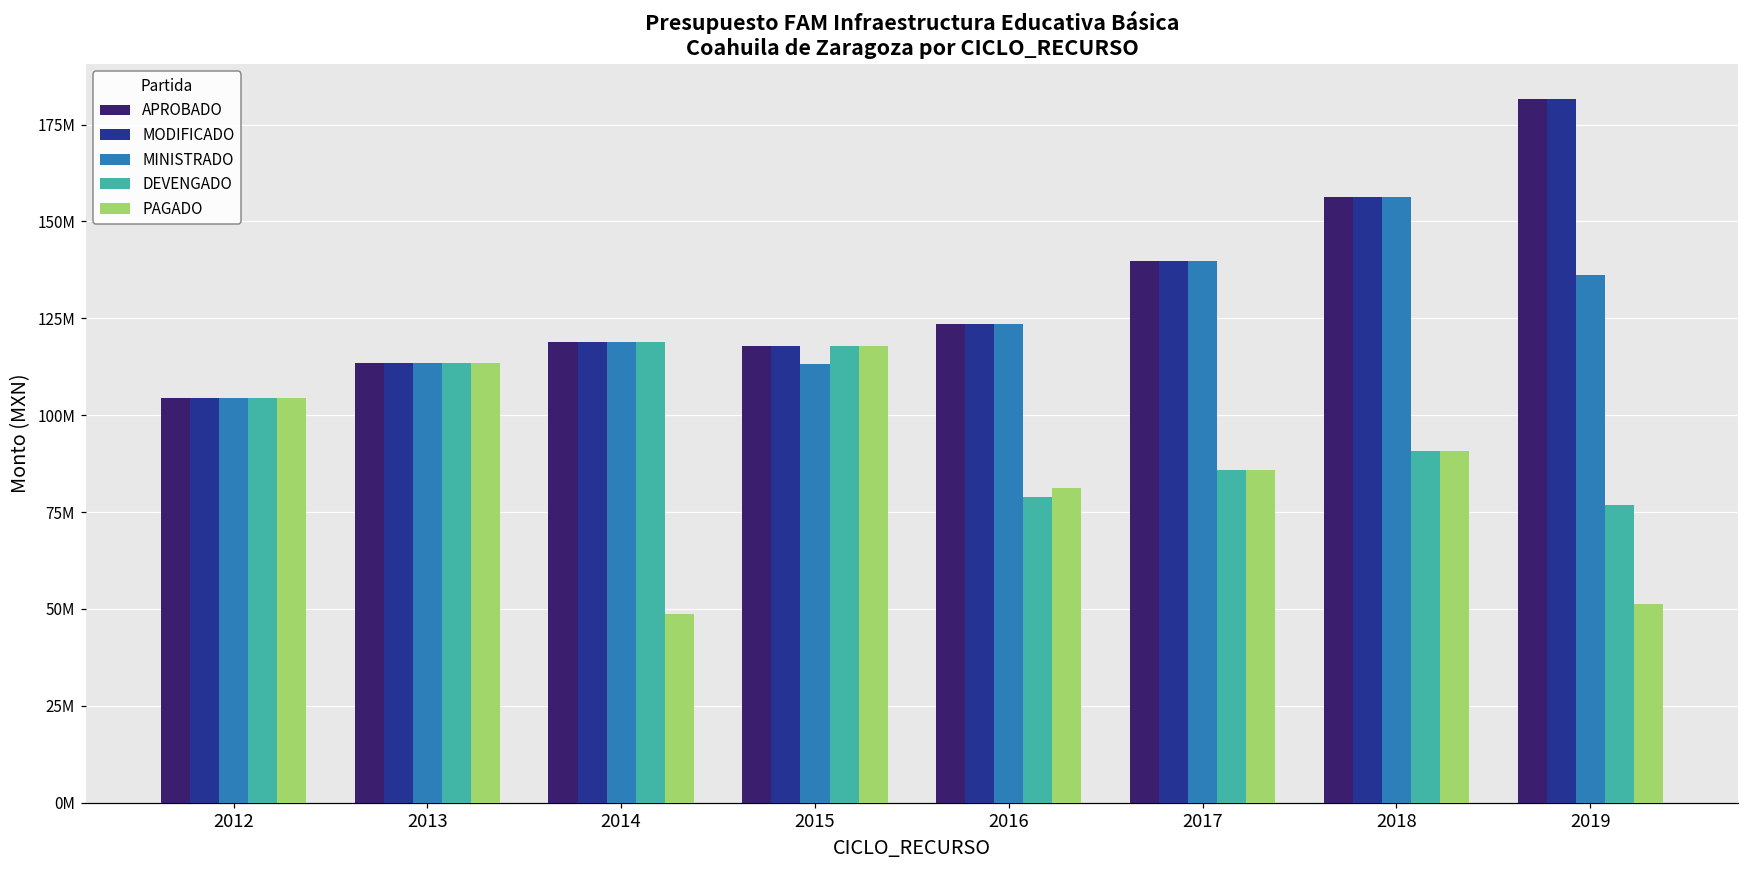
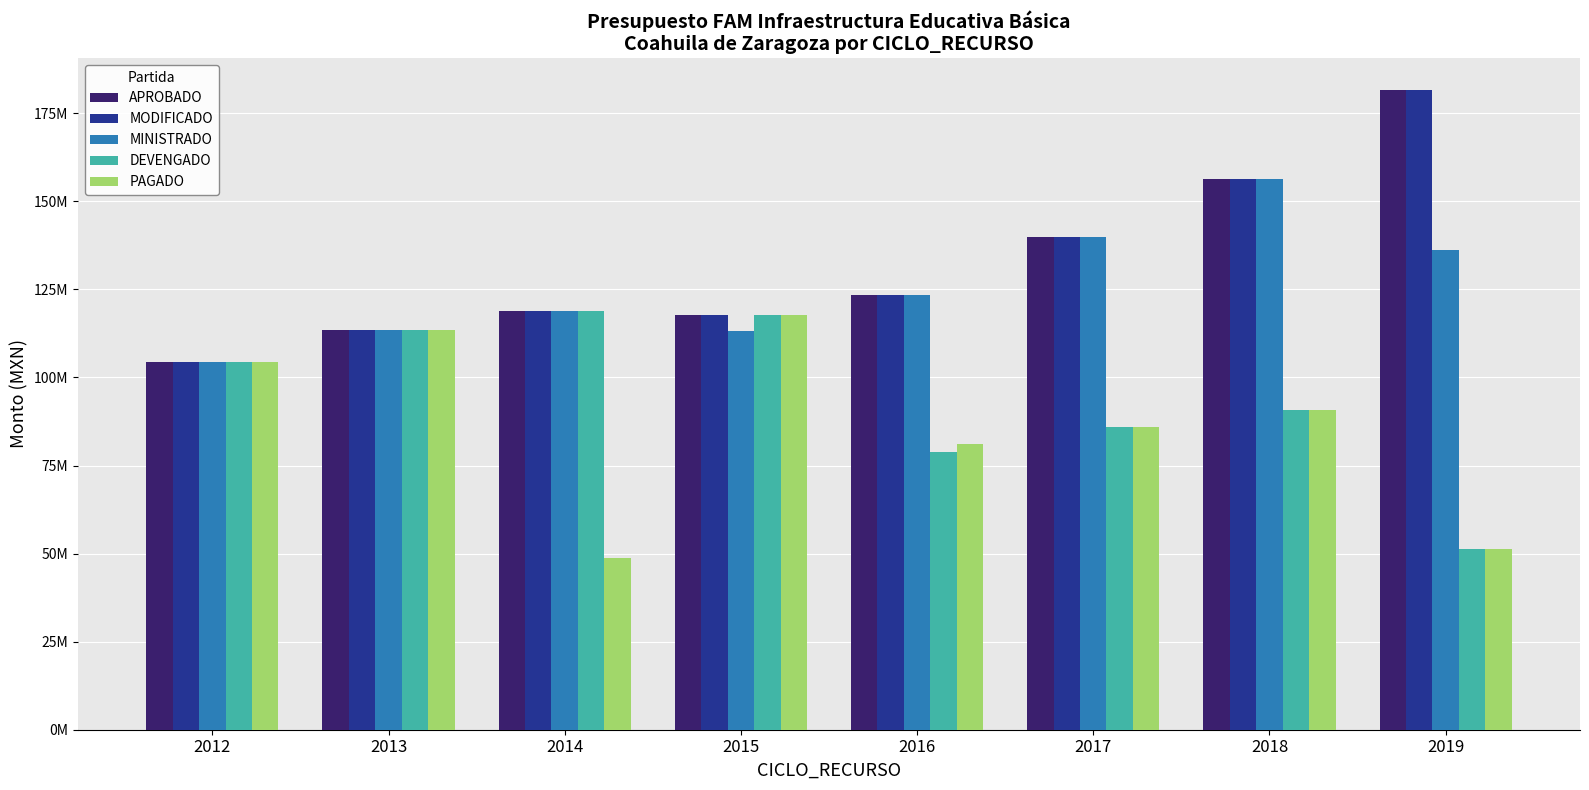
DEVENGADO, 2019: 77000000 -> 51000000
